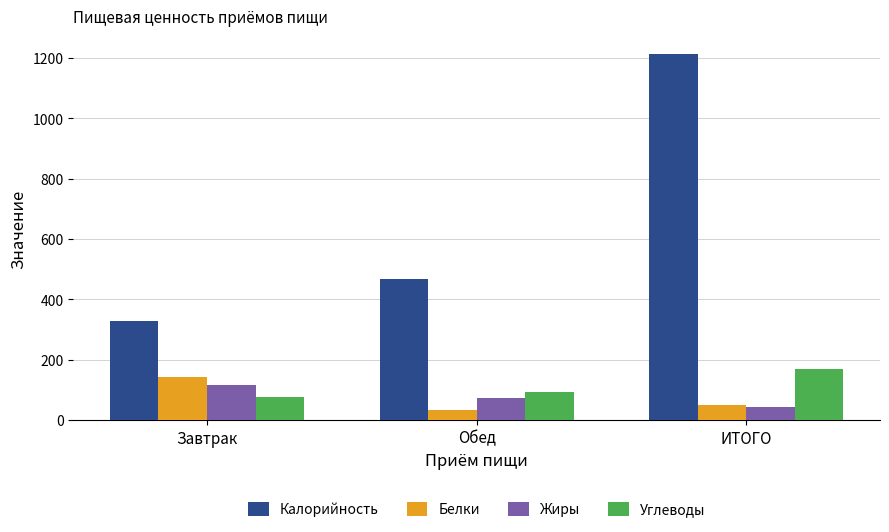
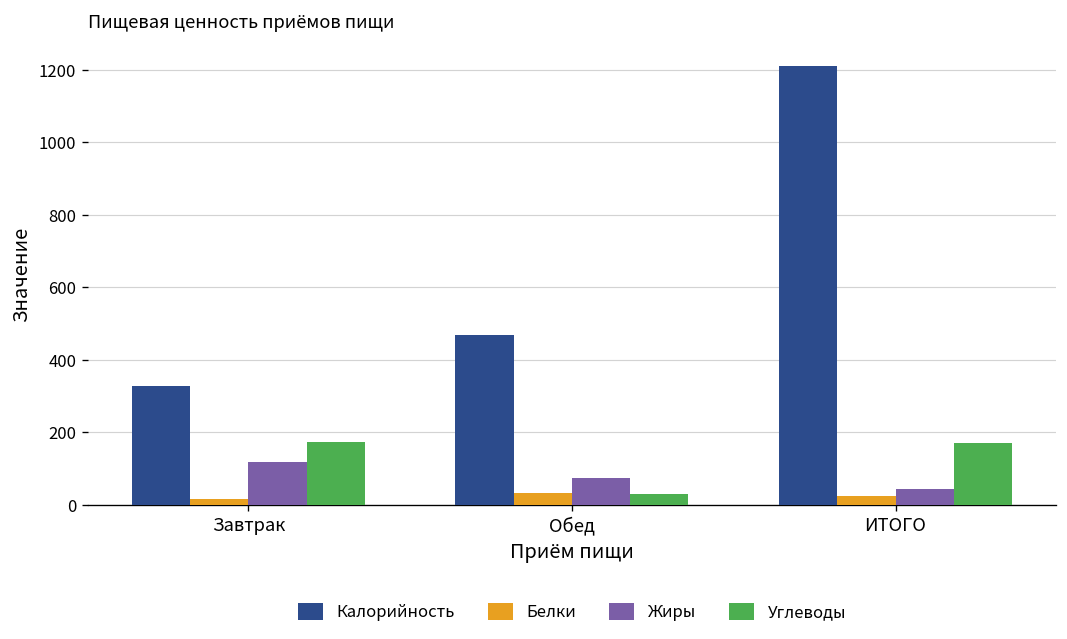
Белки, Завтрак: 140 -> 20
Углеводы, Завтрак: 80 -> 170
Углеводы, Обед: 90 -> 30
Белки, ИТОГО: 50 -> 20
